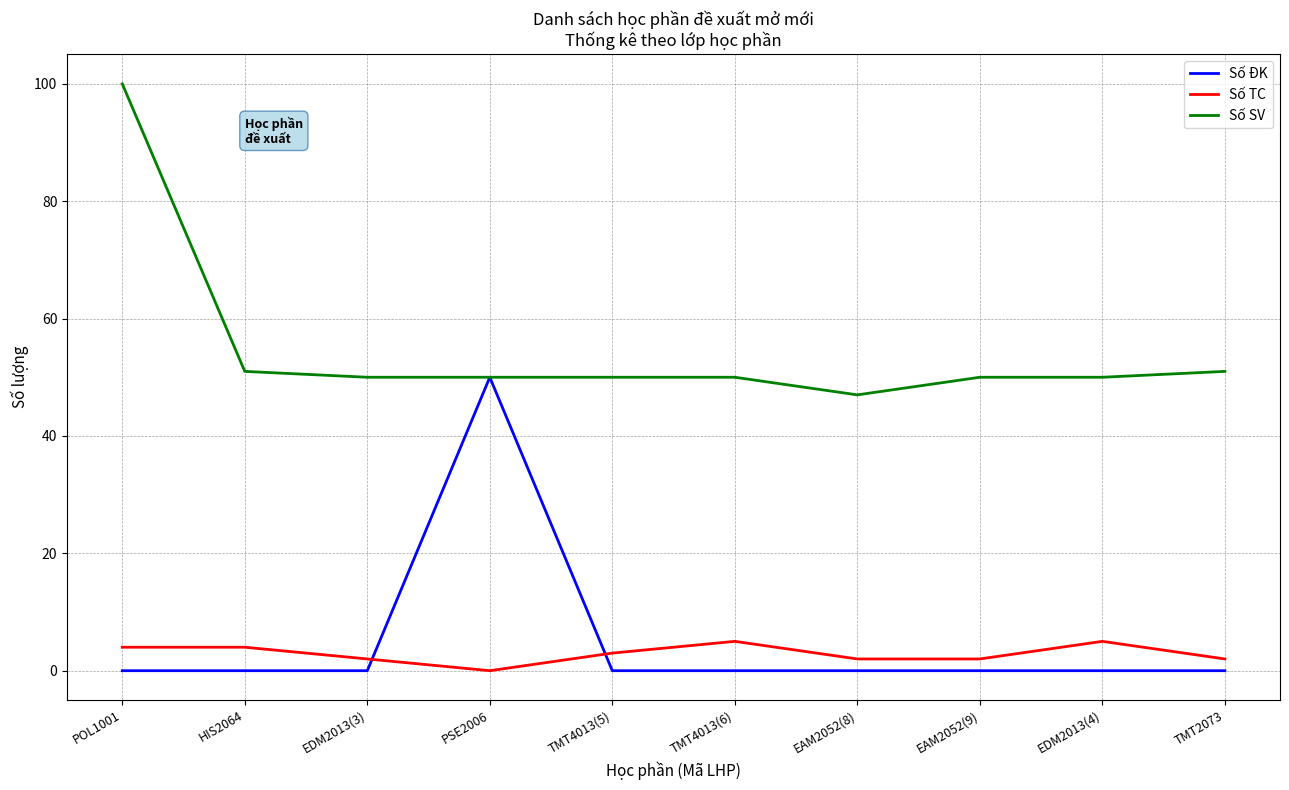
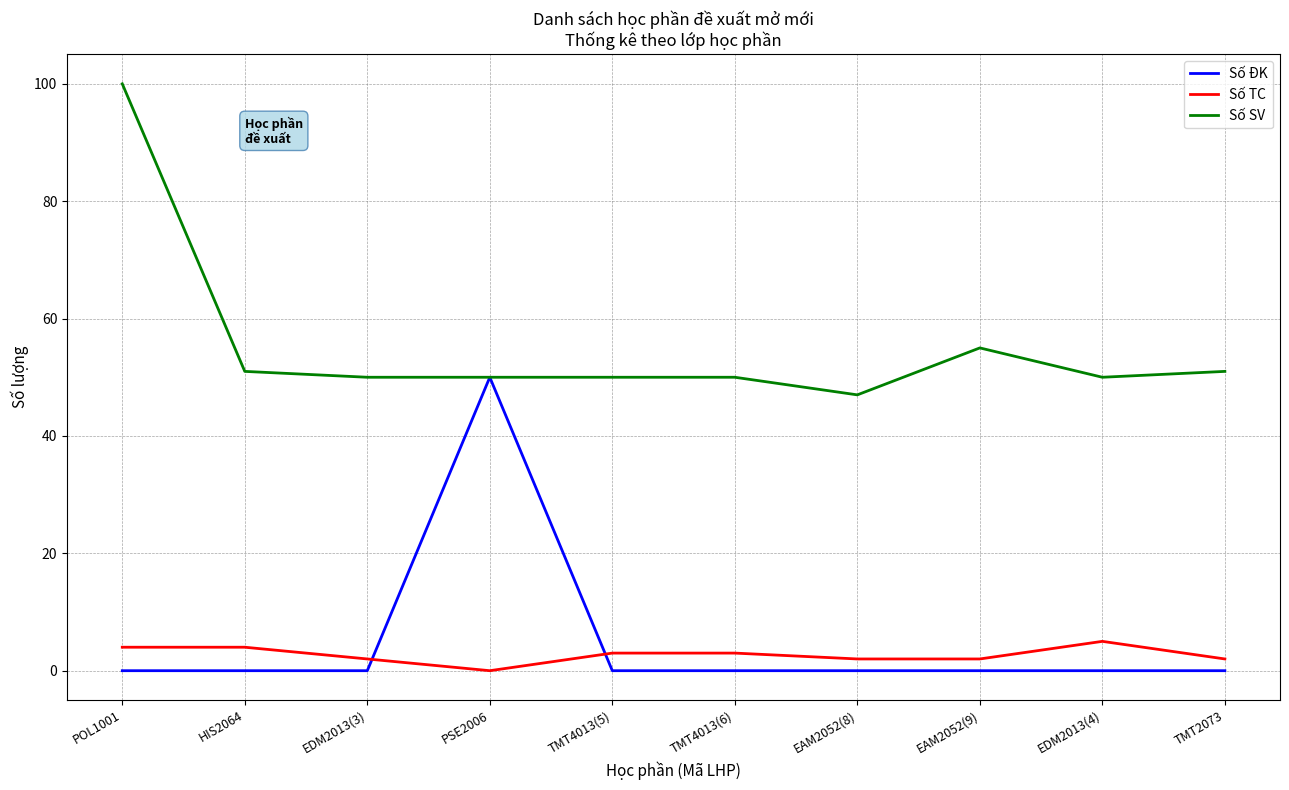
Số TC, TMT4013(6): 5 -> 3
Số SV, EAM2052(9): 50 -> 55
